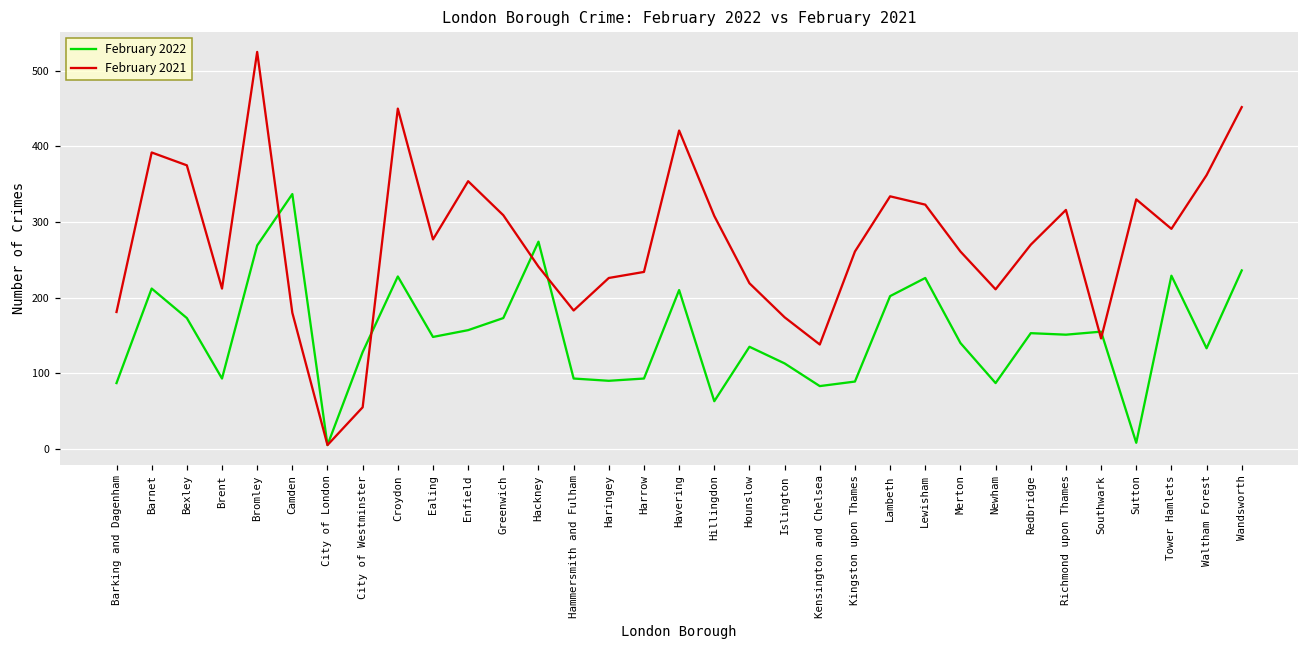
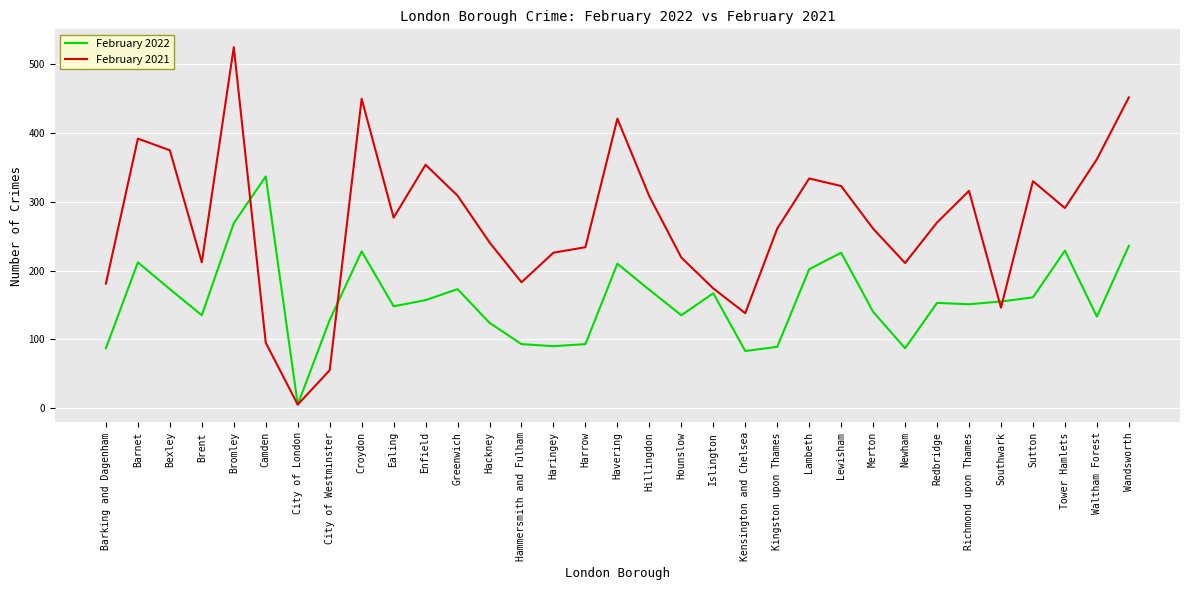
February 2022, Brent: 90 -> 140
February 2021, Camden: 180 -> 100
February 2022, Hackney: 270 -> 120
February 2022, Hillingdon: 60 -> 170
February 2022, Islington: 110 -> 170
February 2022, Sutton: 10 -> 160
